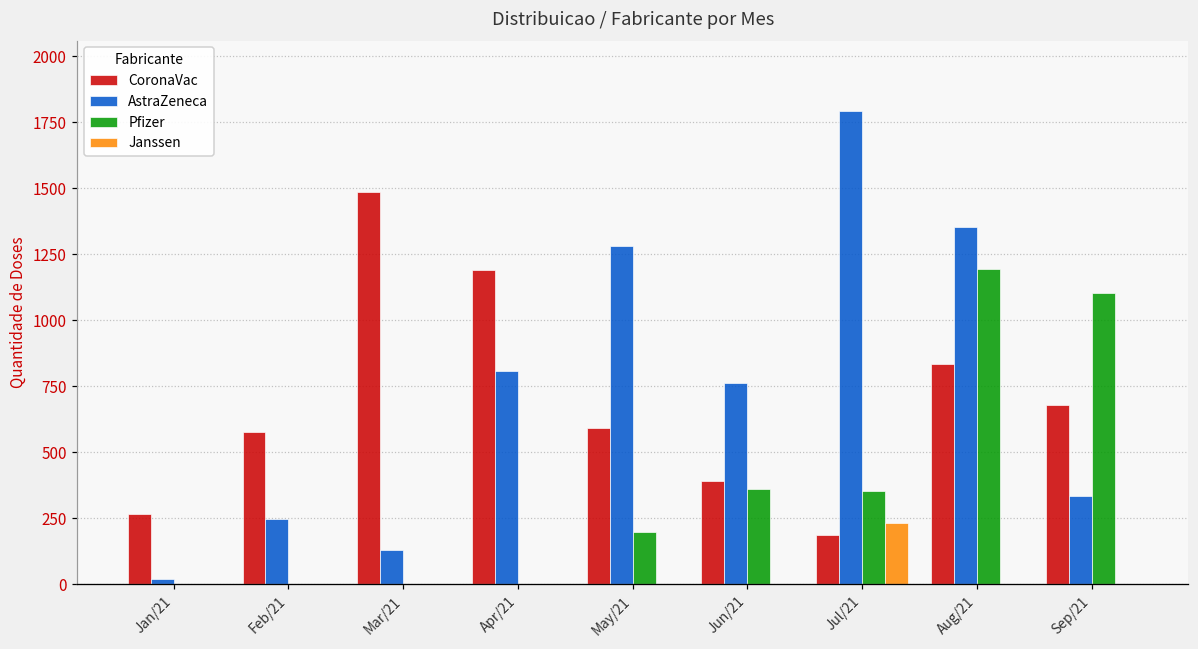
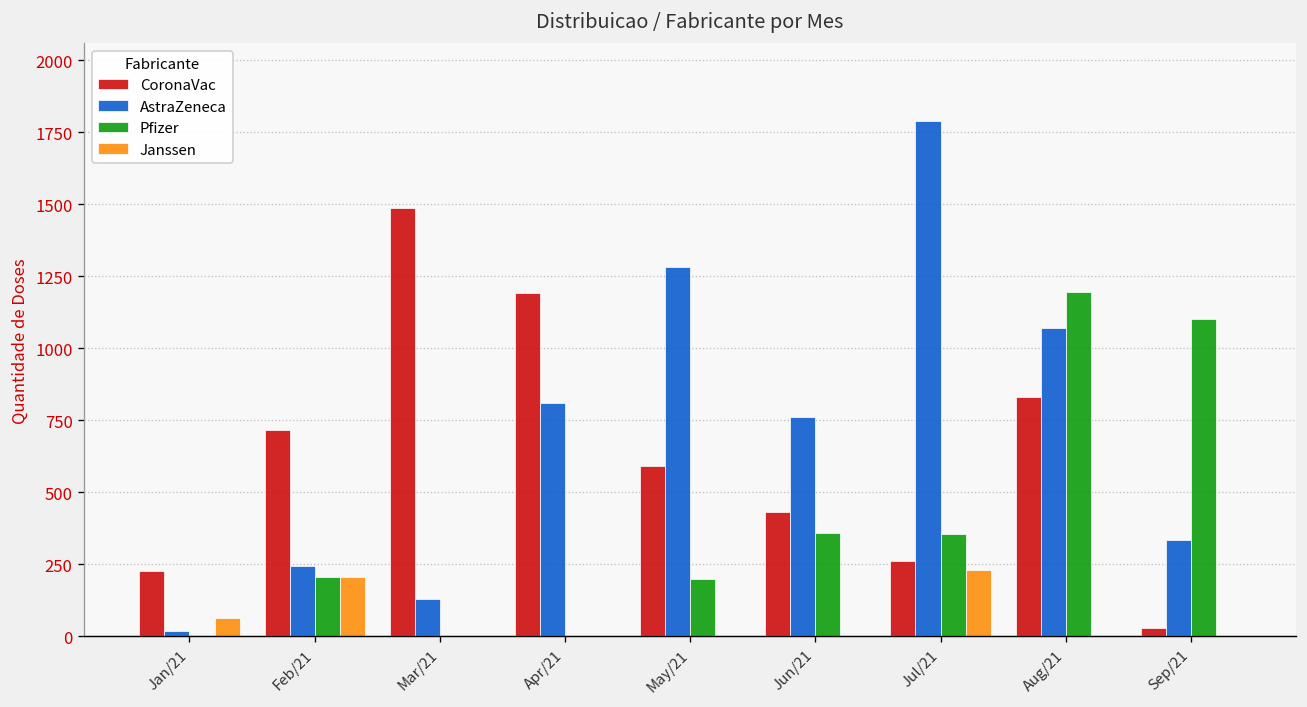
CoronaVac, Jan/21: 270 -> 230
Janssen, Jan/21: 0 -> 60
CoronaVac, Feb/21: 580 -> 720
Pfizer, Feb/21: 0 -> 210
Janssen, Feb/21: 0 -> 210
CoronaVac, Jun/21: 390 -> 430
CoronaVac, Jul/21: 190 -> 260
AstraZeneca, Aug/21: 1350 -> 1070
CoronaVac, Sep/21: 680 -> 30
